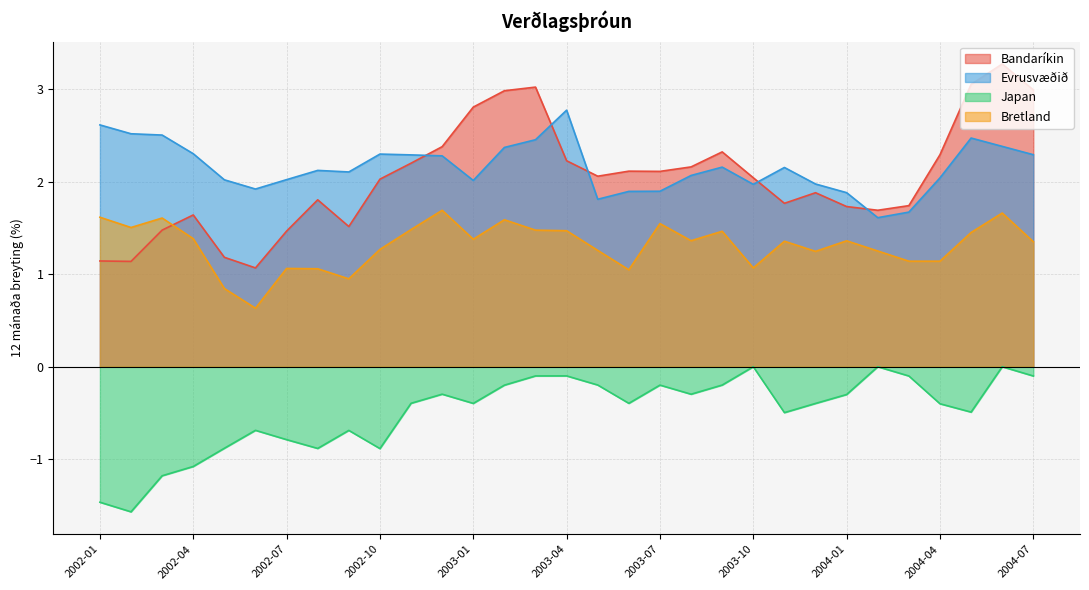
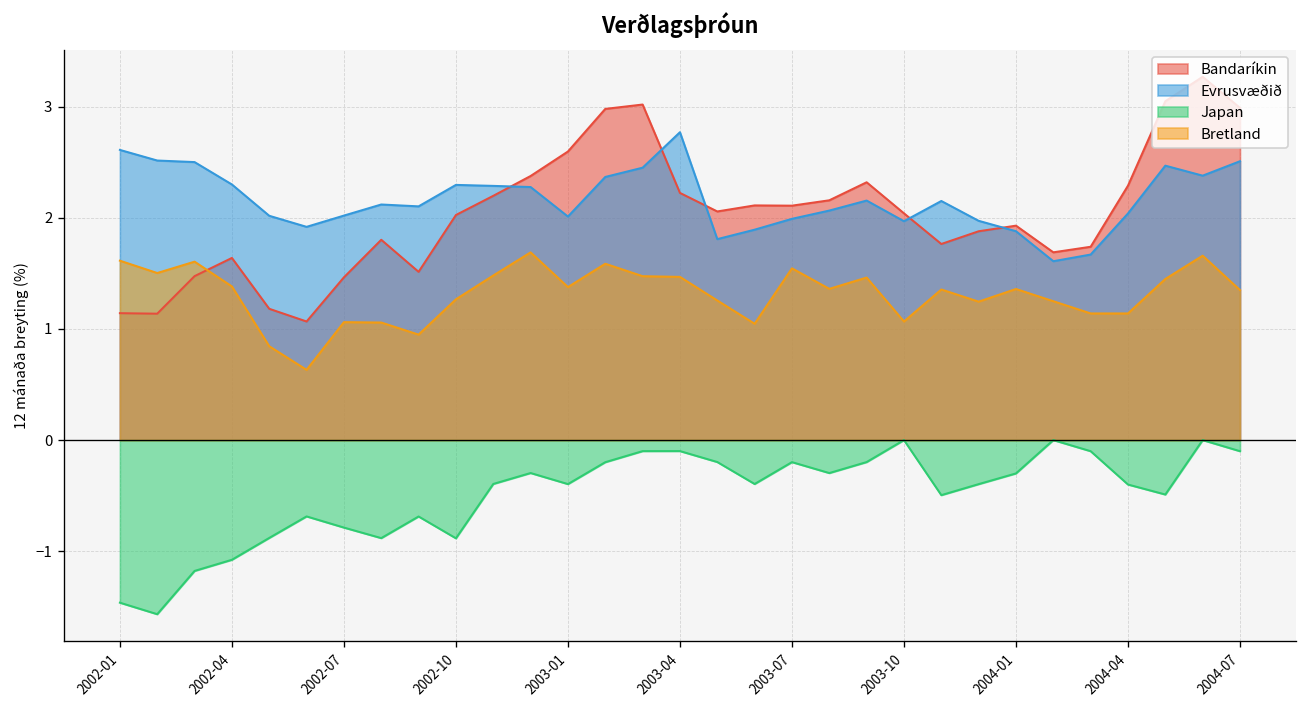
Bandaríkin, 2003-01: 2.8 -> 2.6
Evrusvæðið, 2003-07: 1.9 -> 2.0
Bandaríkin, 2004-01: 1.7 -> 1.9
Evrusvæðið, 2004-07: 2.3 -> 2.5
